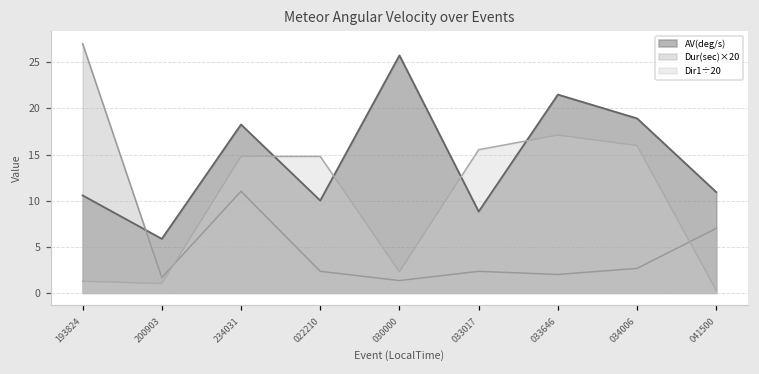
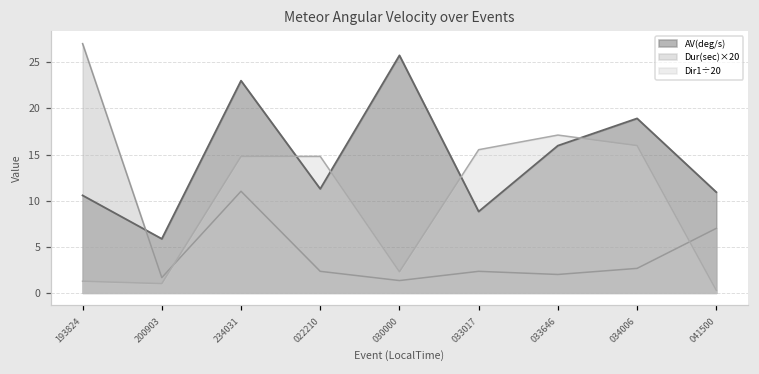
AV(deg/s), 234031: 18 -> 23
AV(deg/s), 022210: 10 -> 11
AV(deg/s), 033646: 21 -> 16
